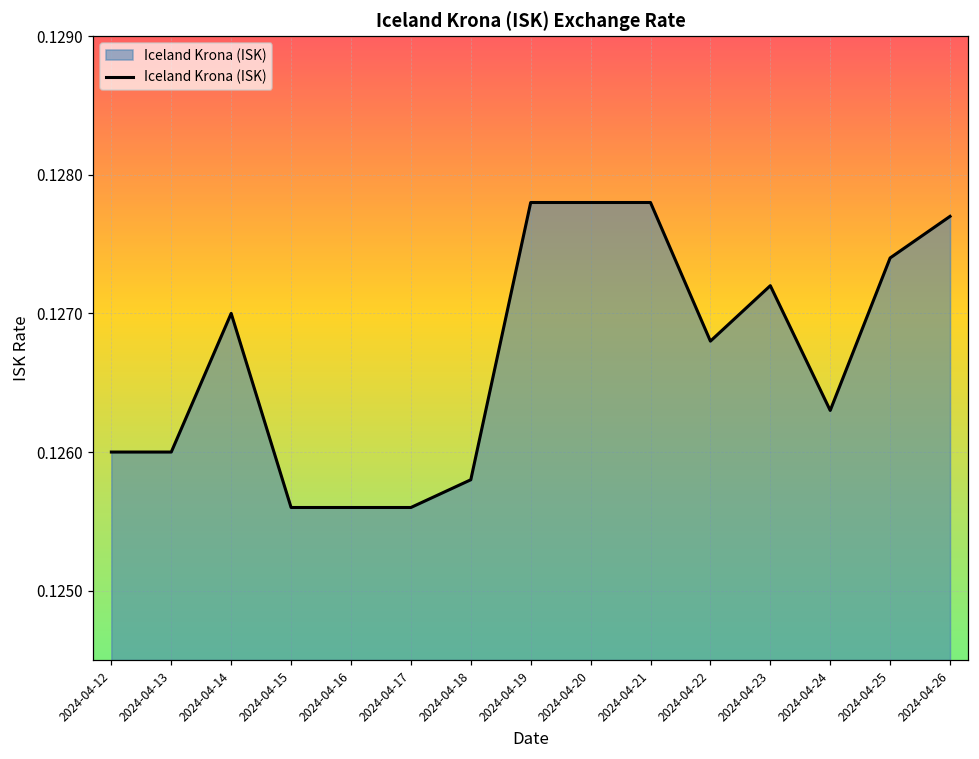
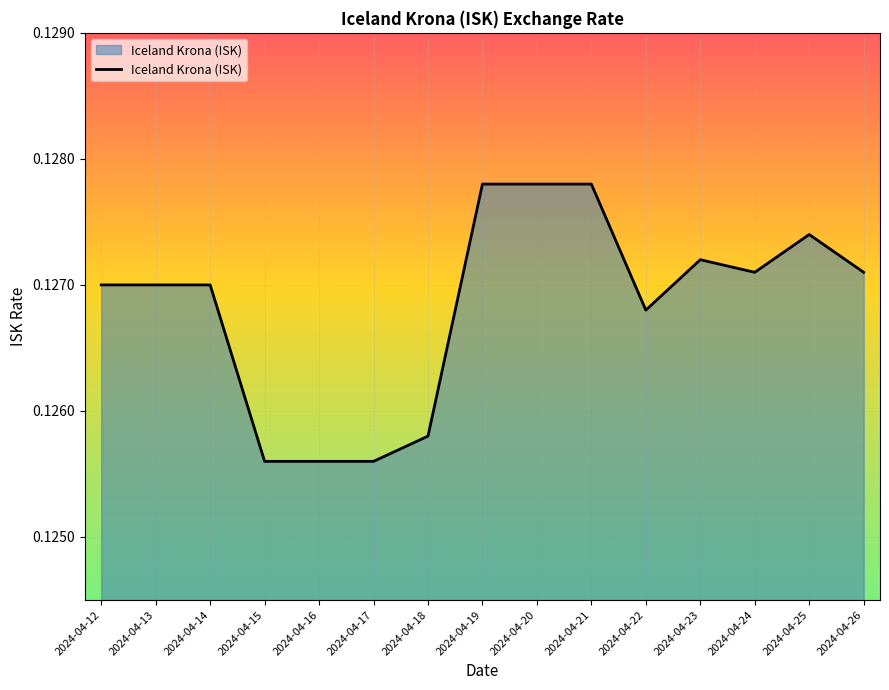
2024-04-12: 0.126 -> 0.127
2024-04-13: 0.126 -> 0.127
2024-04-24: 0.1263 -> 0.1271
2024-04-26: 0.1277 -> 0.1271
